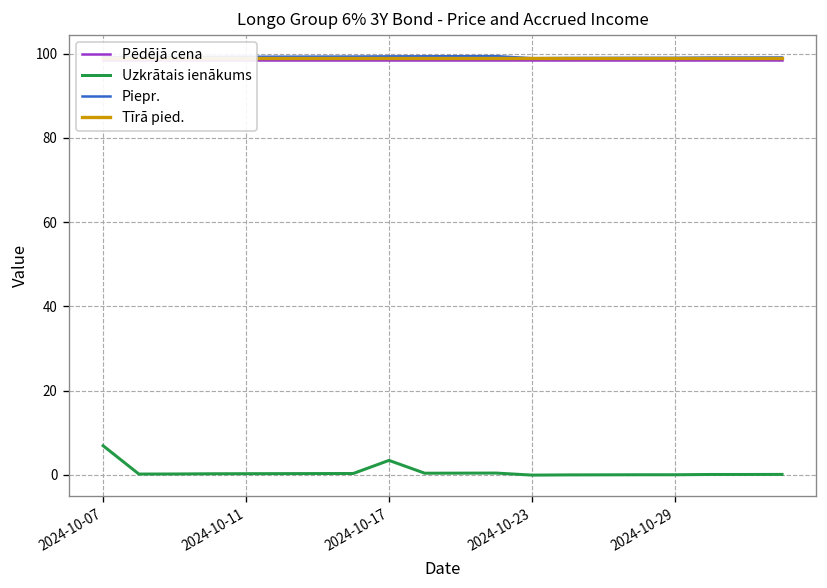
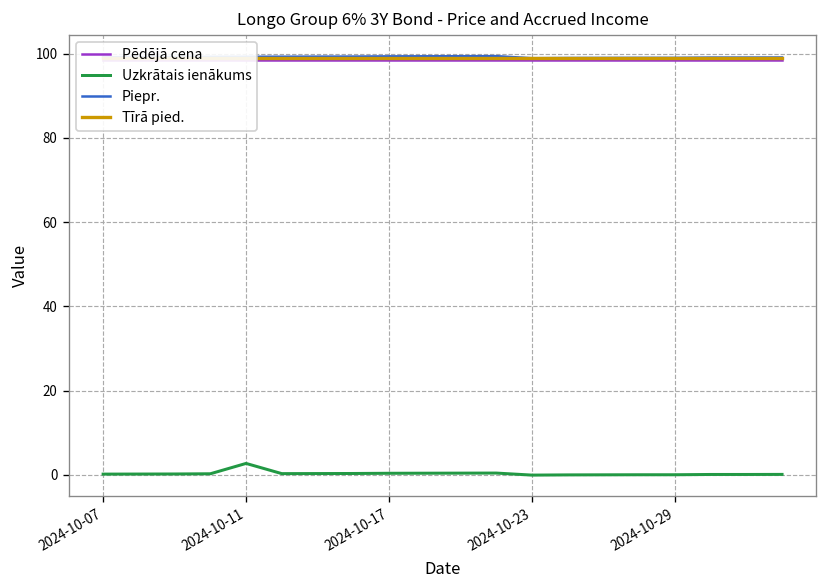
Uzkrātais ienākums, 2024-10-07: 7 -> 0
Uzkrātais ienākums, 2024-10-11: 0 -> 3
Uzkrātais ienākums, 2024-10-17: 3 -> 0
